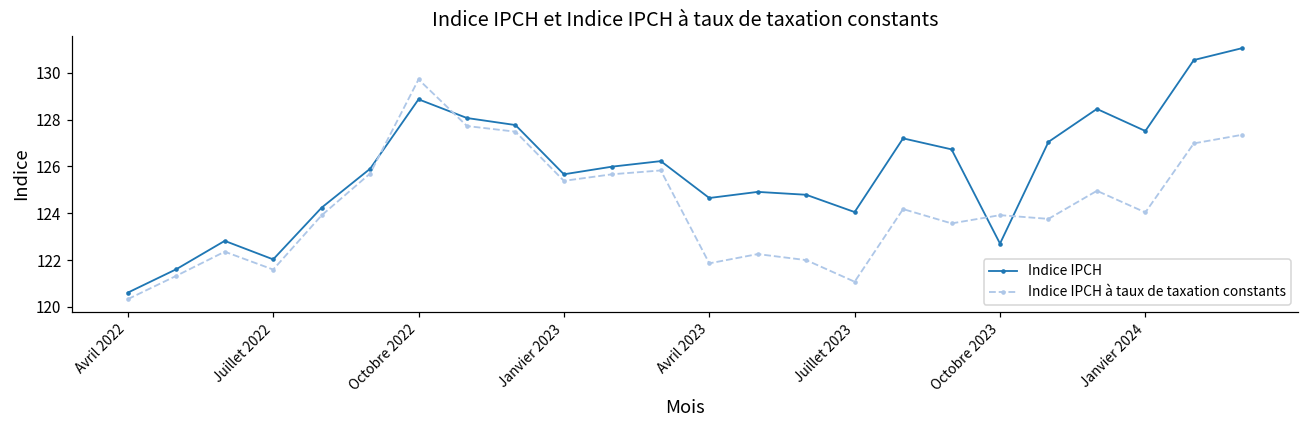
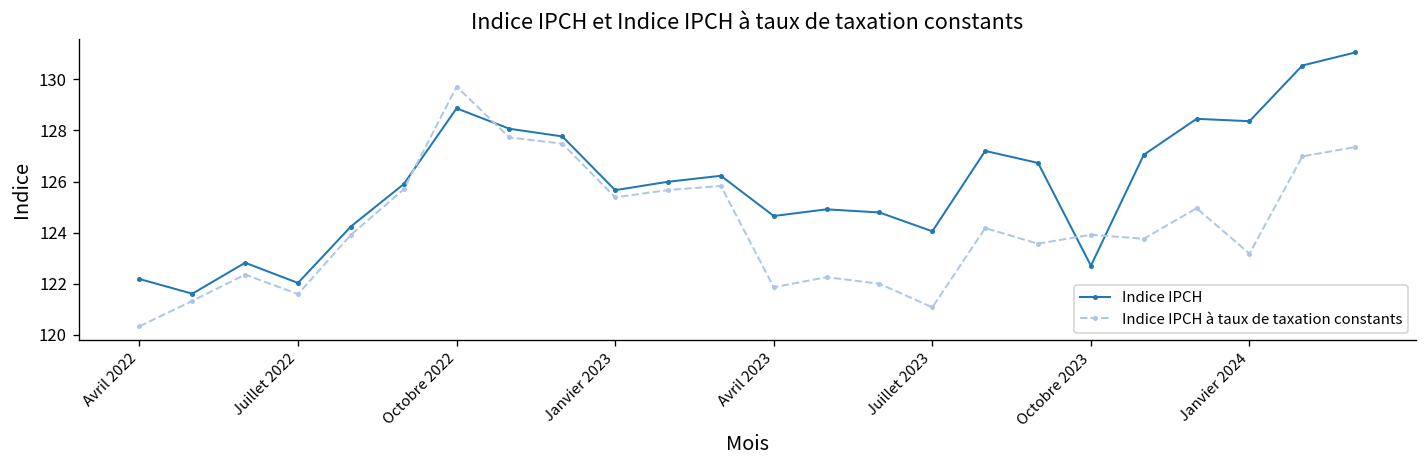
Indice IPCH, Avril 2022: 120.6 -> 122.2
Indice IPCH, Janvier 2024: 127.5 -> 128.4
Indice IPCH à taux de taxation constants, Janvier 2024: 124.0 -> 123.2
